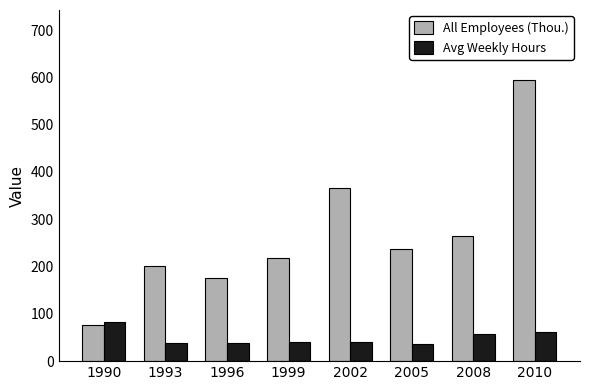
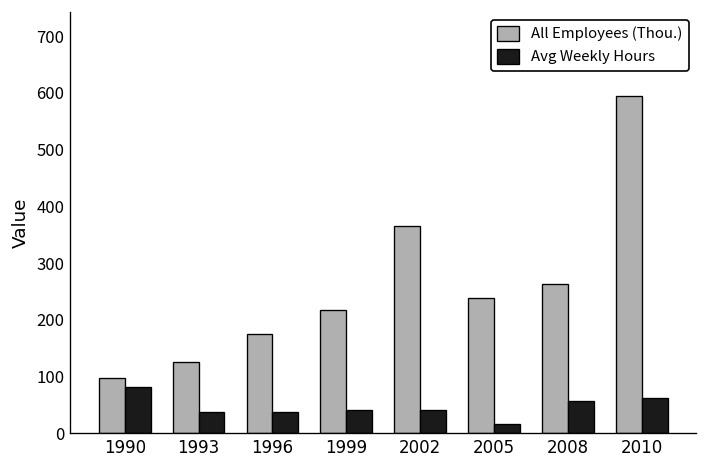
All Employees (Thou.), 1990: 80 -> 100
All Employees (Thou.), 1993: 200 -> 130
Avg Weekly Hours, 2005: 40 -> 20
